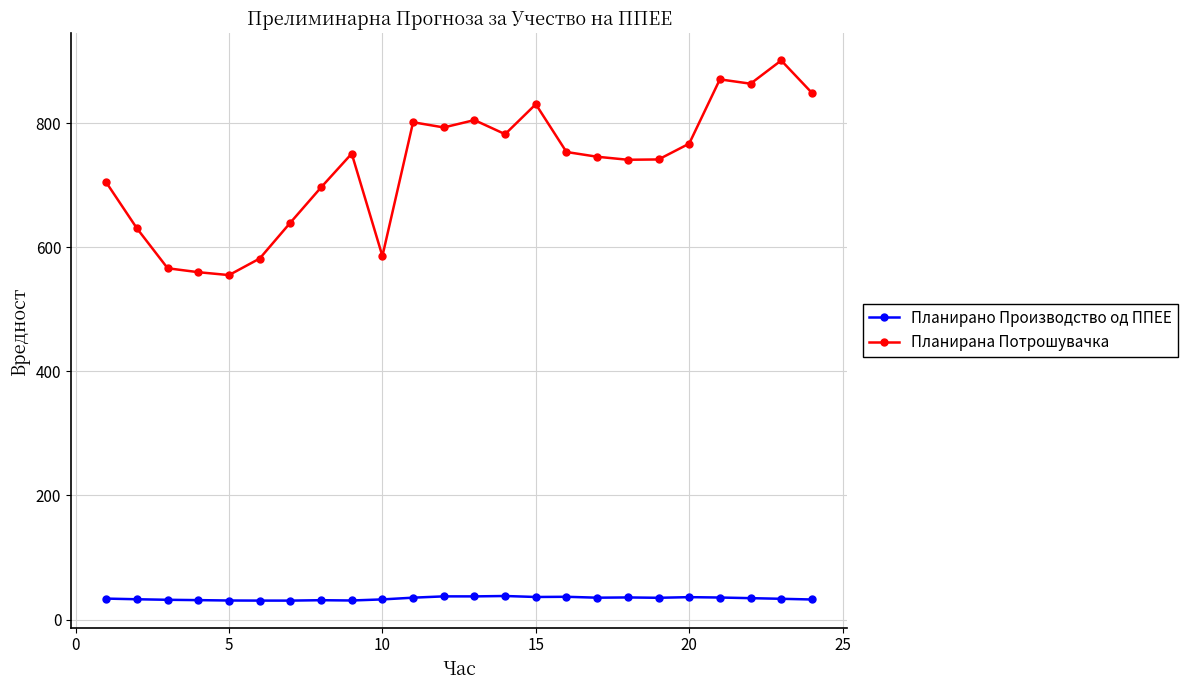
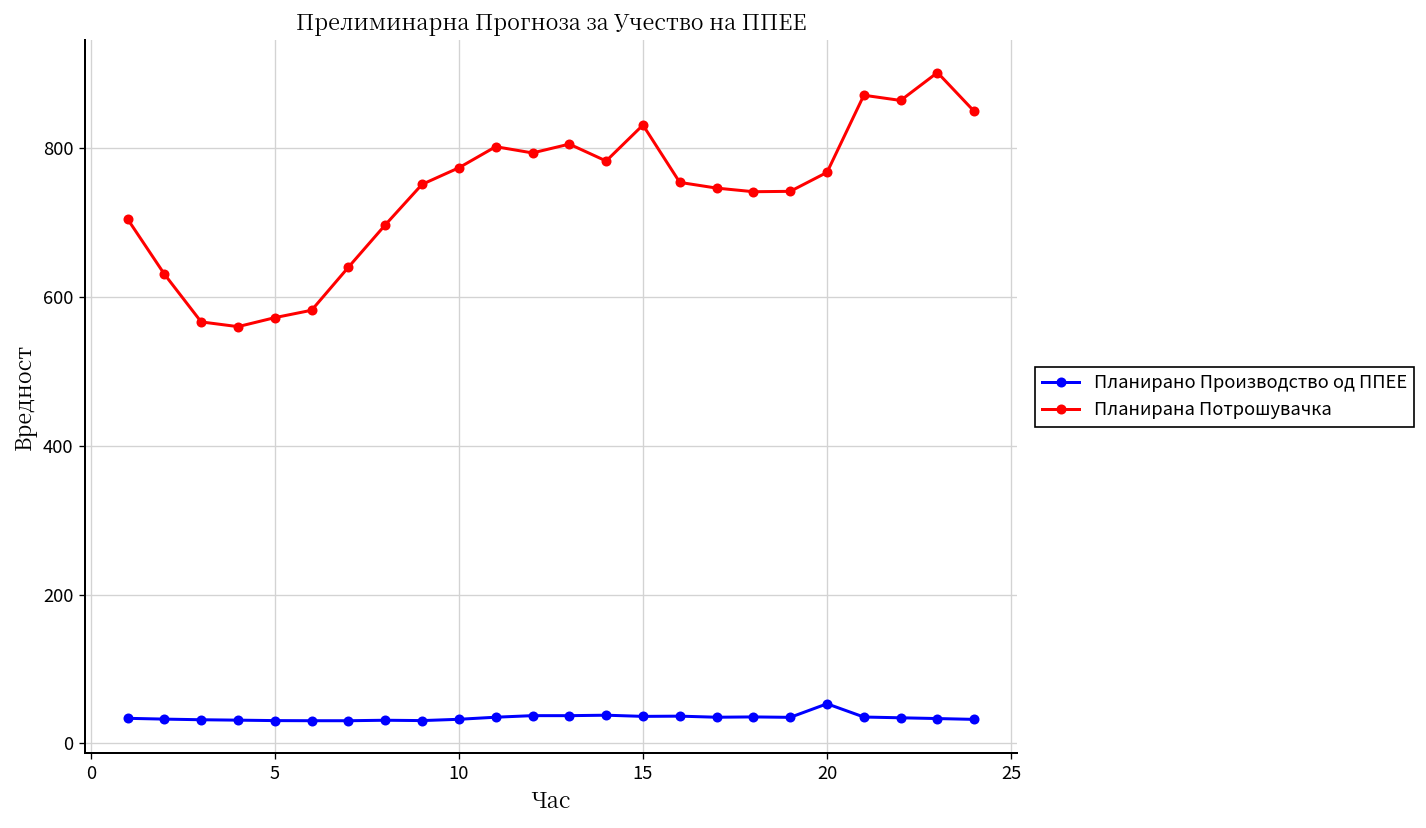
Планирана Потрошувачка, 5: 560 -> 570
Планирана Потрошувачка, 10: 590 -> 770
Планирано Производство од ППЕЕ, 20: 40 -> 50
